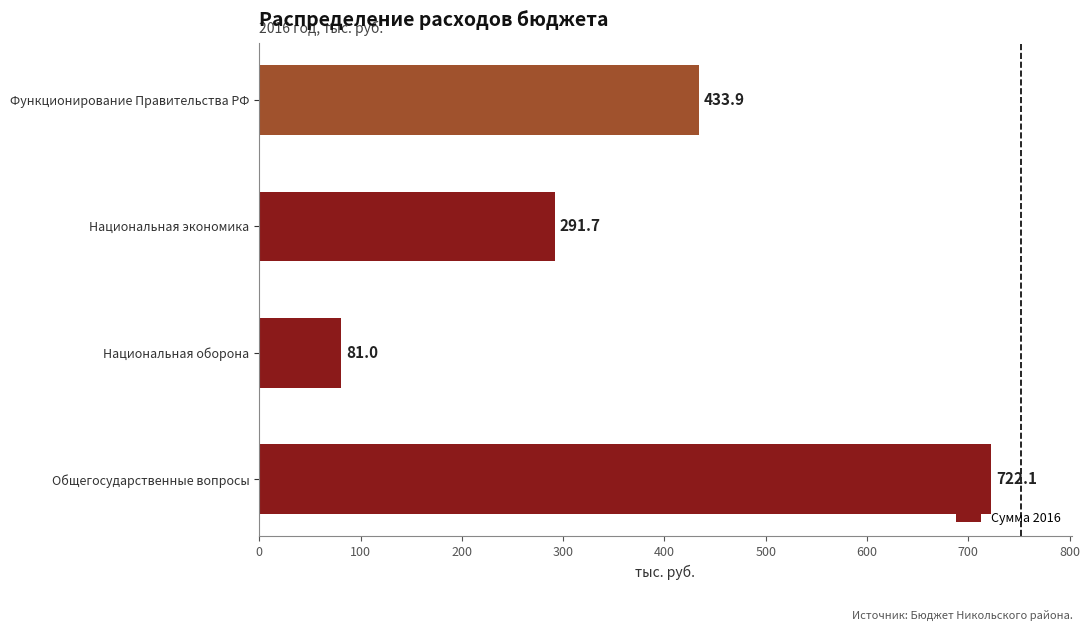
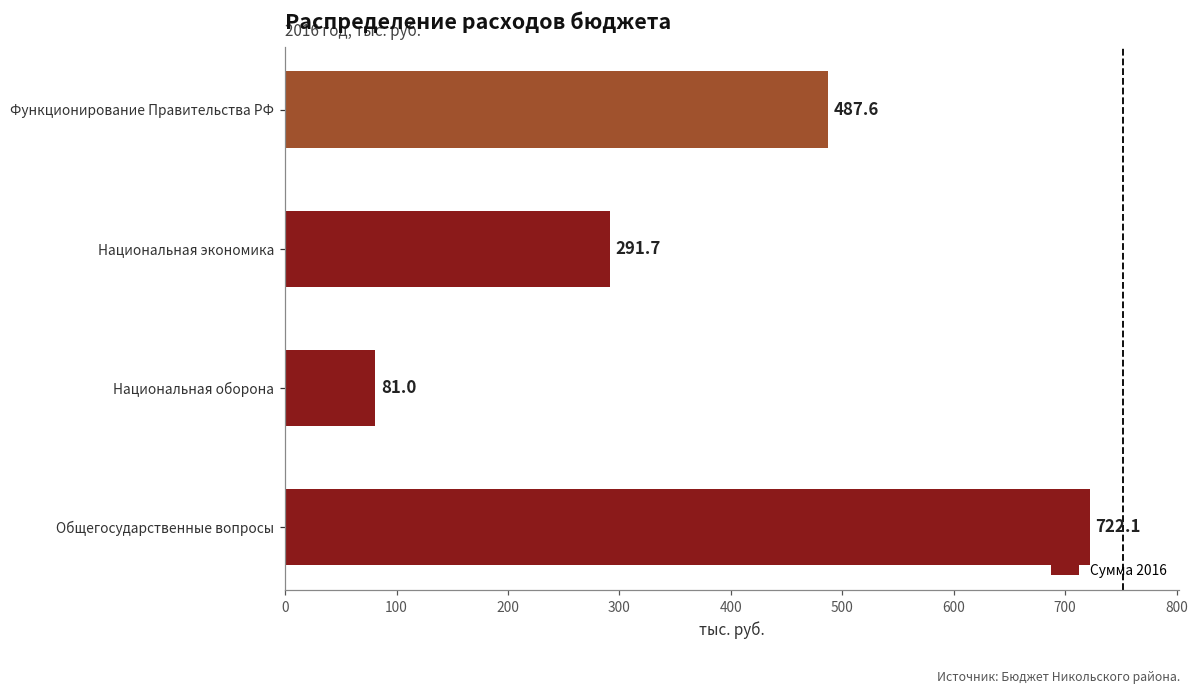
Функционирование Правительства РФ: 433.9 -> 487.6
